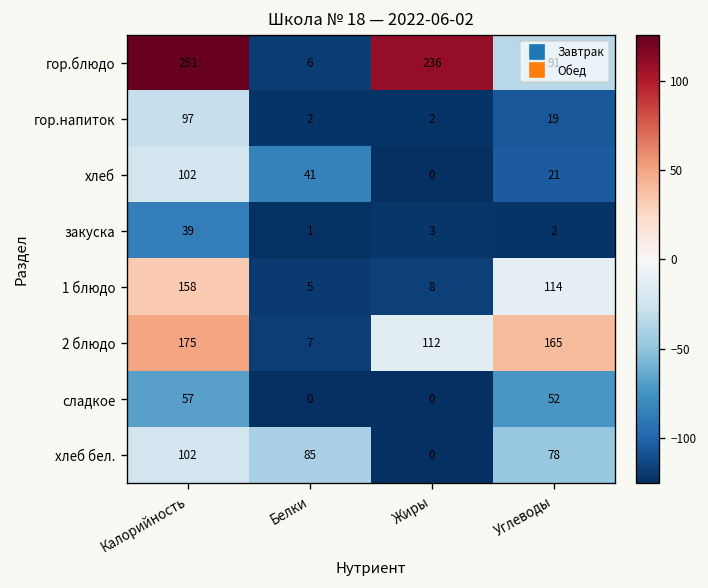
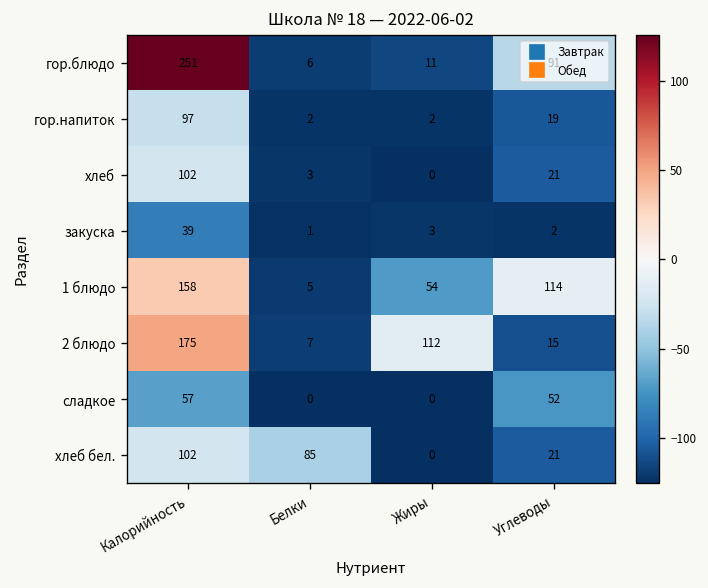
гор.блюдо, Жиры: 236 -> 11
хлеб, Белки: 41 -> 3
1 блюдо, Жиры: 8 -> 54
2 блюдо, Углеводы: 165 -> 15
хлеб бел., Углеводы: 78 -> 21
